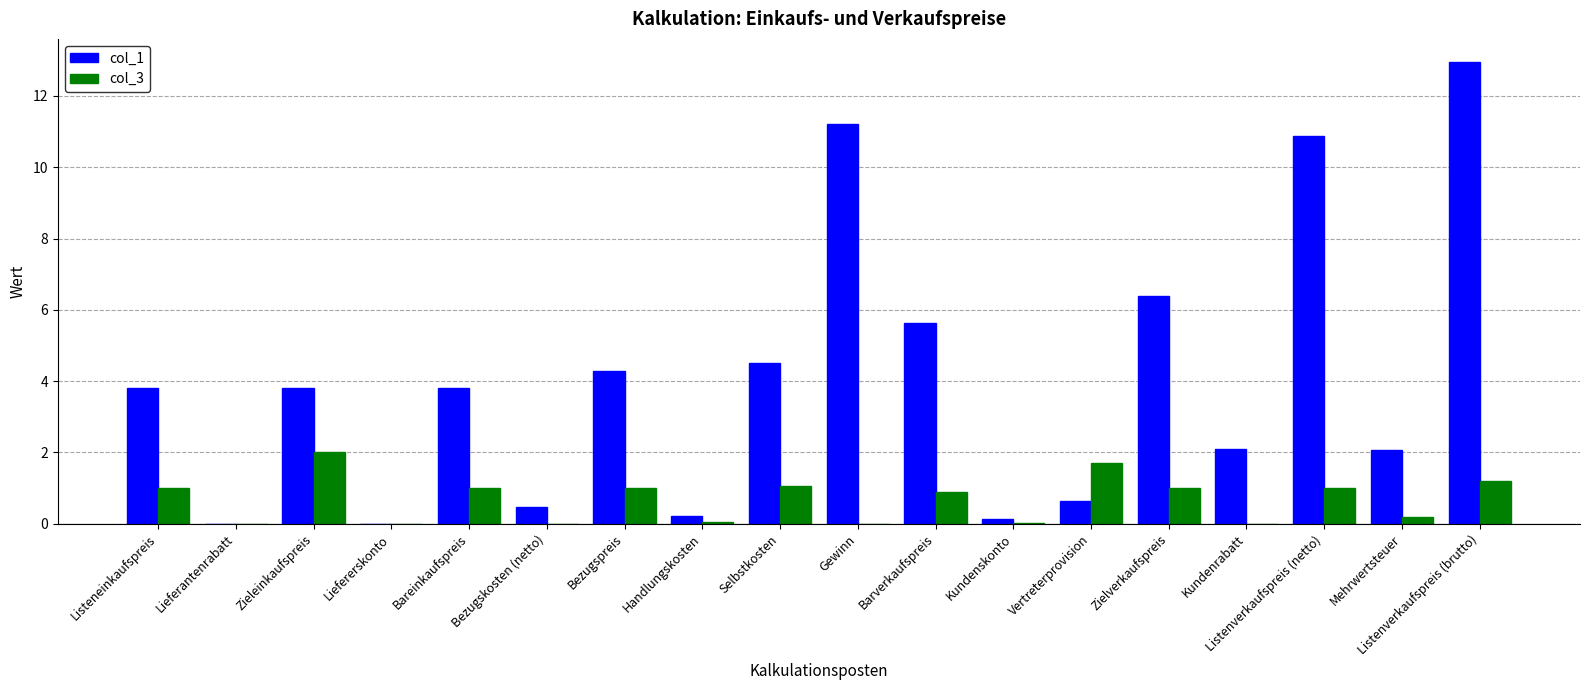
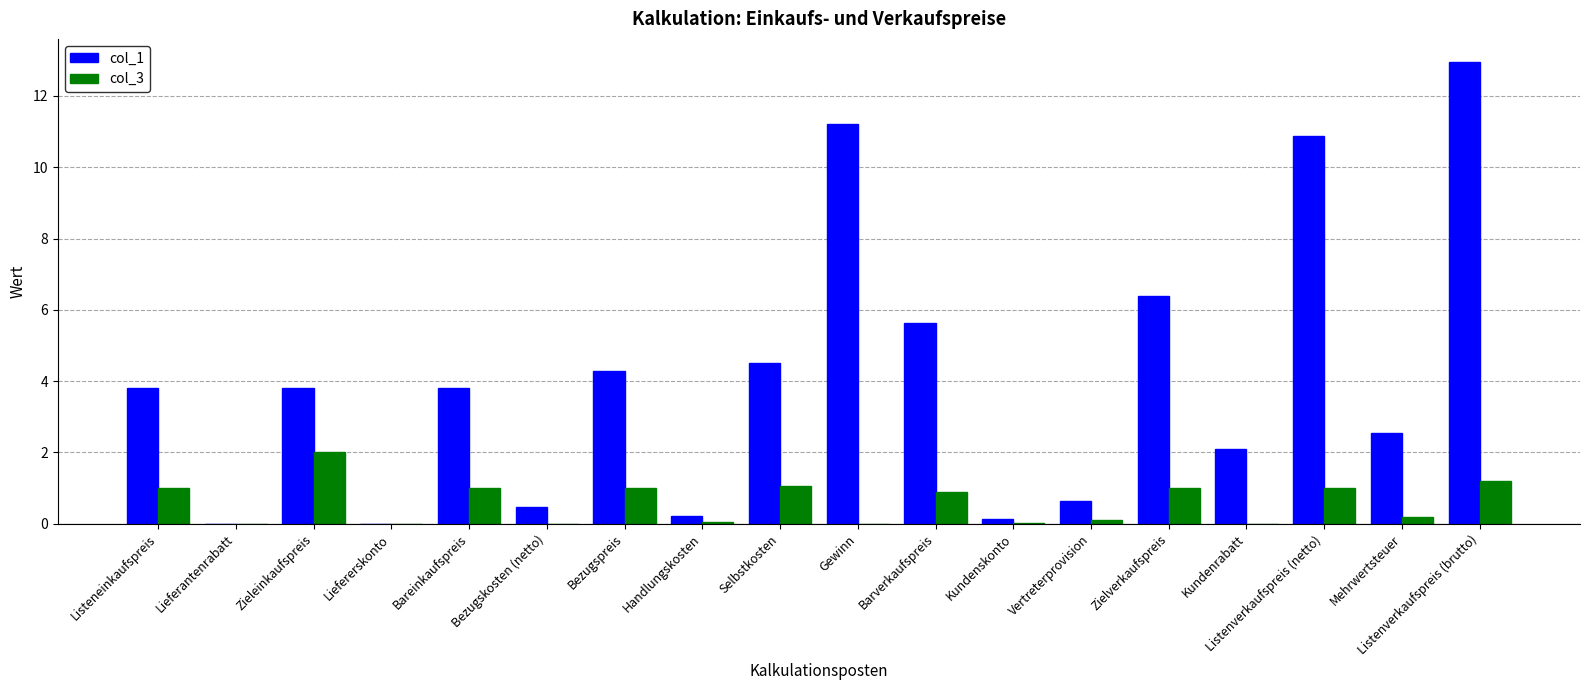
col_3, Vertreterprovision: 1.7 -> 0.1
col_1, Mehrwertsteuer: 2.1 -> 2.5
